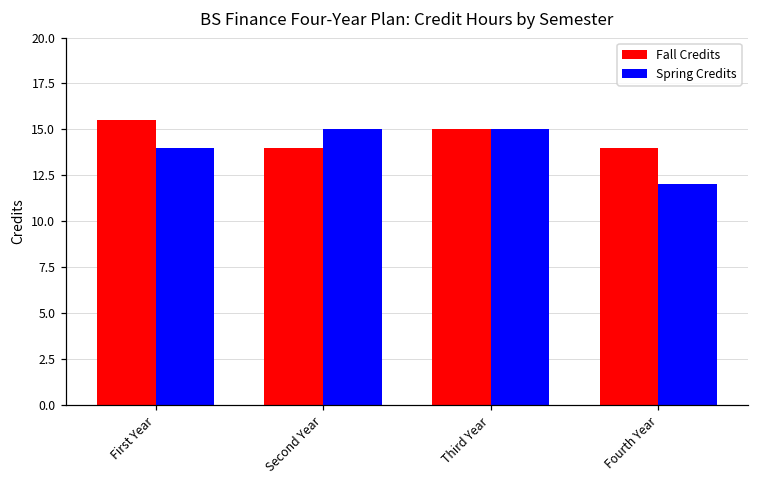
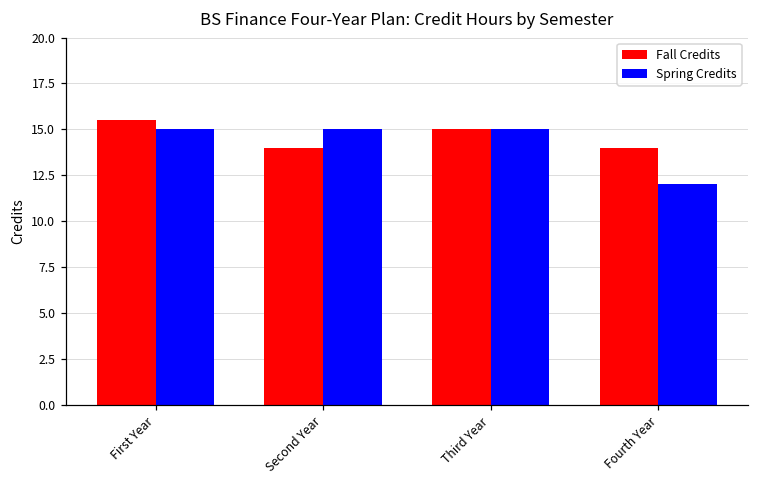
Spring Credits, First Year: 14 -> 15
